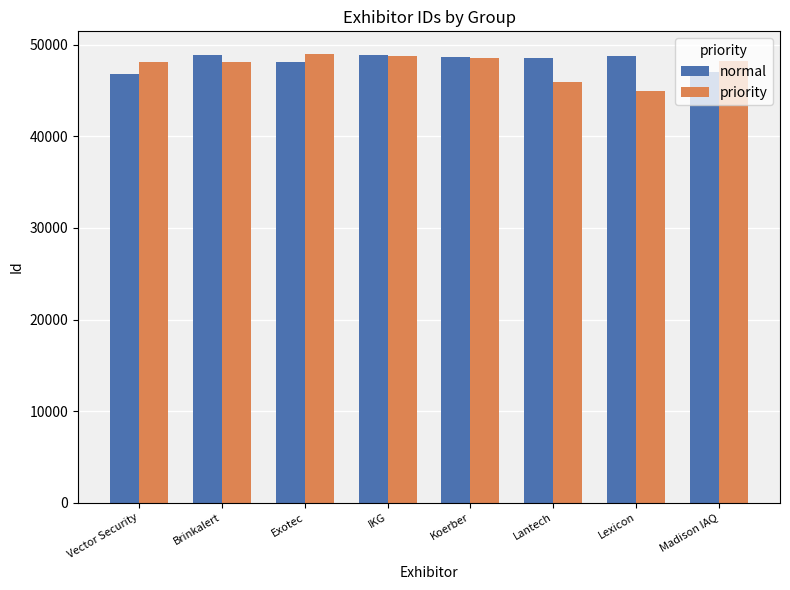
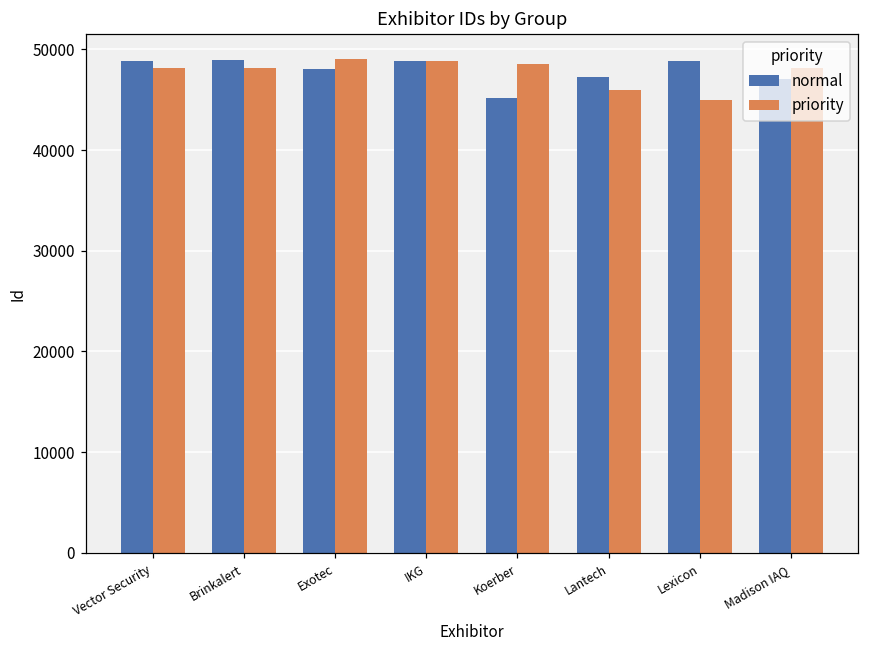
normal, Vector Security: 47000 -> 49000
normal, Koerber: 49000 -> 45000
normal, Lantech: 49000 -> 47000
